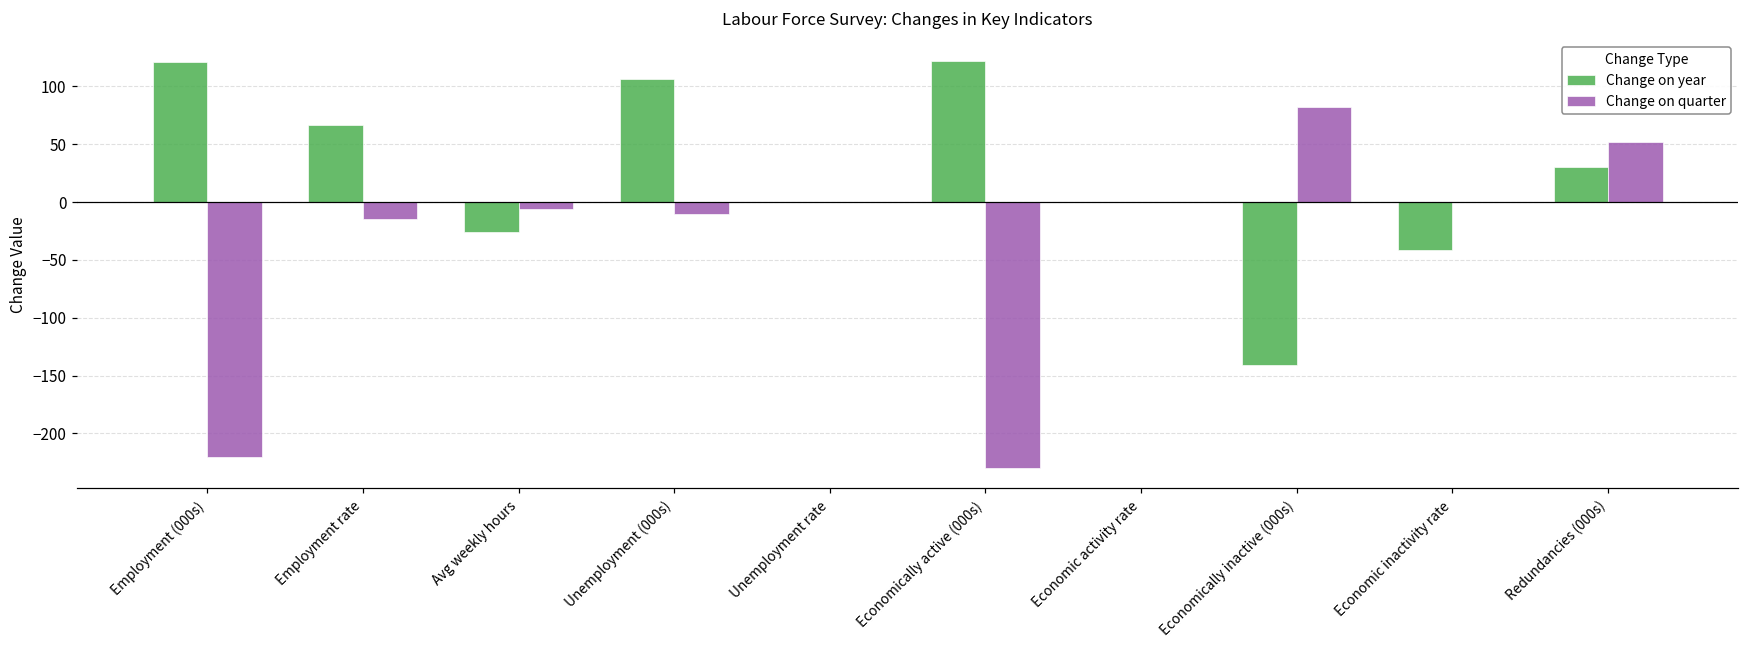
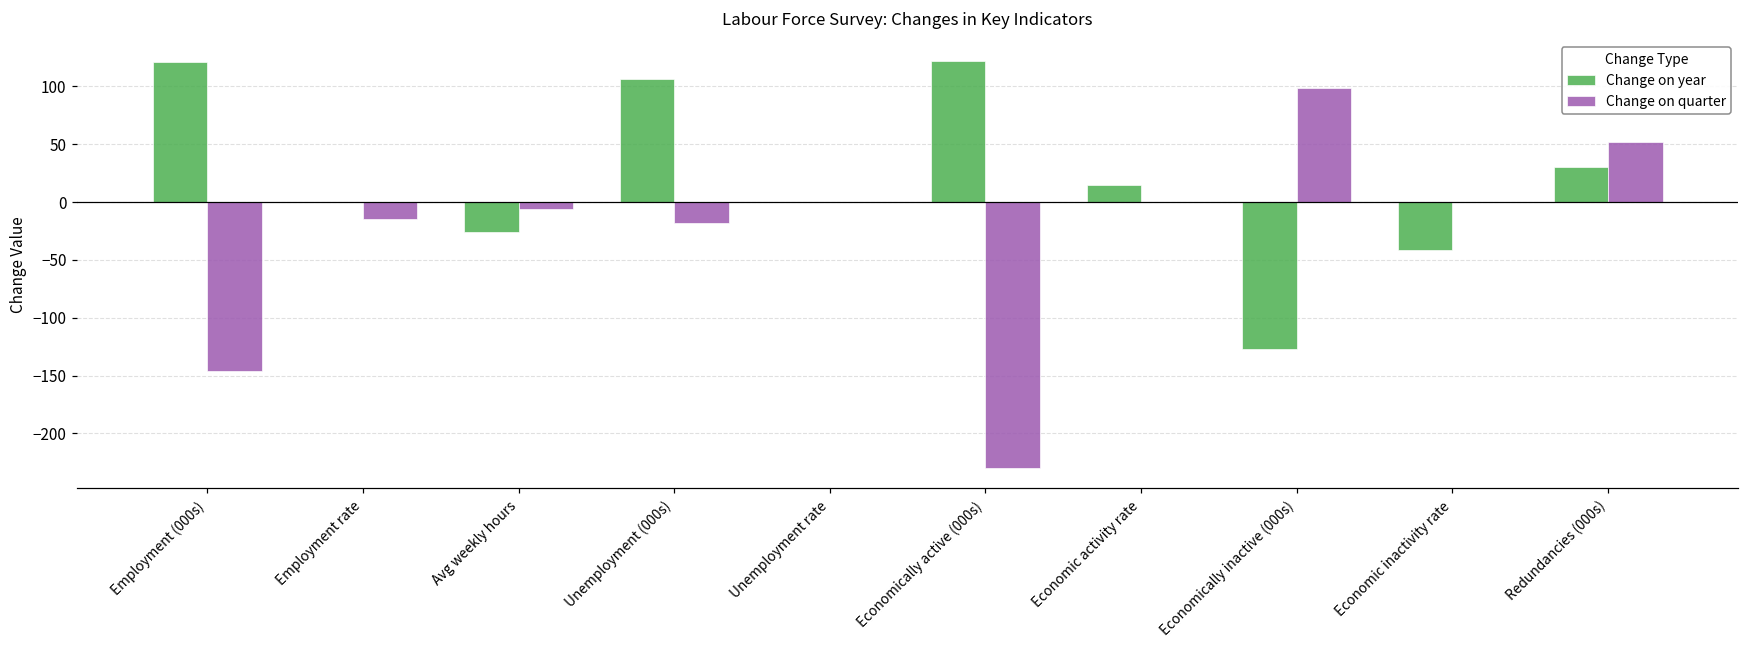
Change on quarter, Employment (000s): -220 -> -146
Change on year, Employment rate: 67 -> 0
Change on quarter, Unemployment (000s): -10 -> -18
Change on year, Economic activity rate: 0 -> 15
Change on year, Economically inactive (000s): -141 -> -127
Change on quarter, Economically inactive (000s): 82 -> 99
